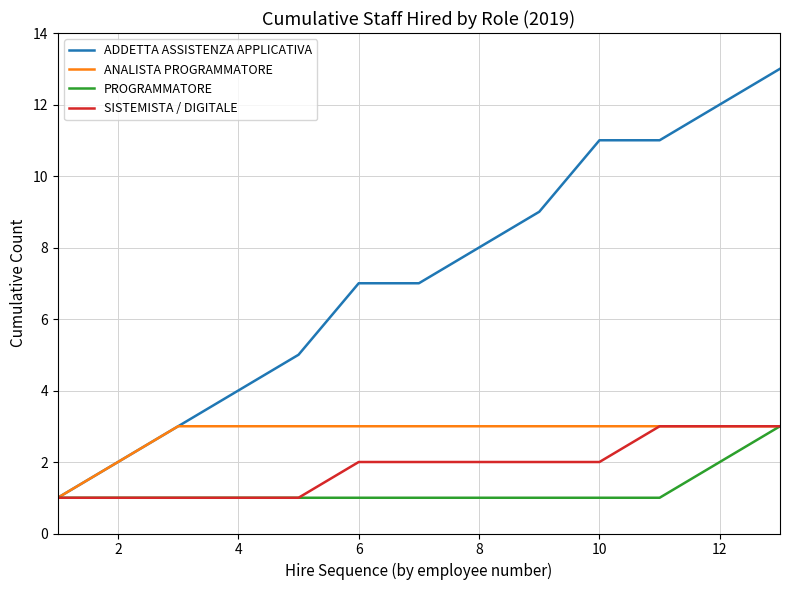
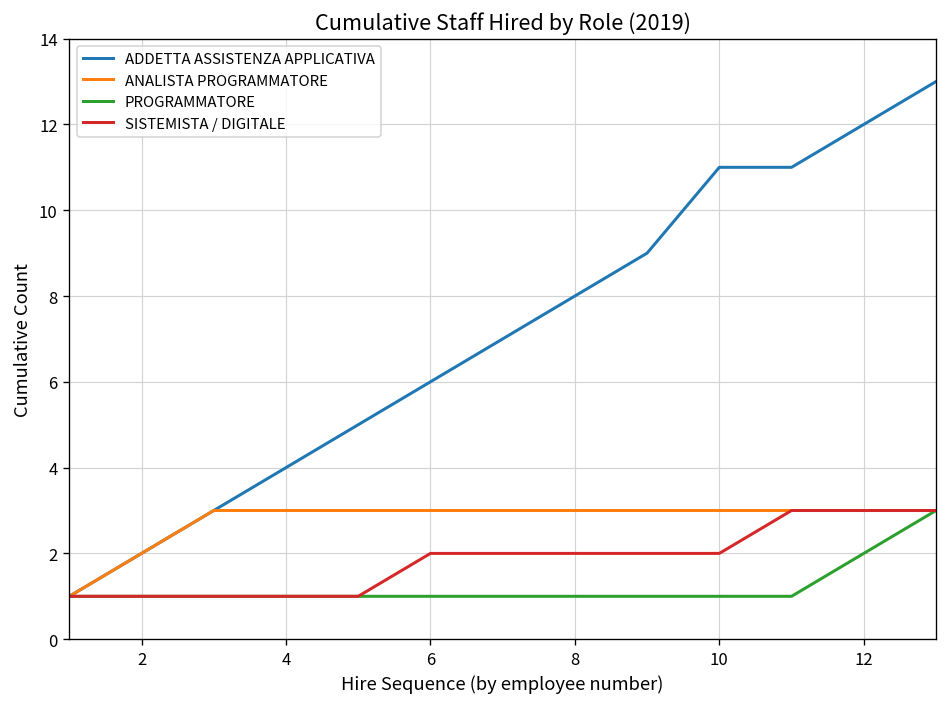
ADDETTA ASSISTENZA APPLICATIVA, 6: 7 -> 6
